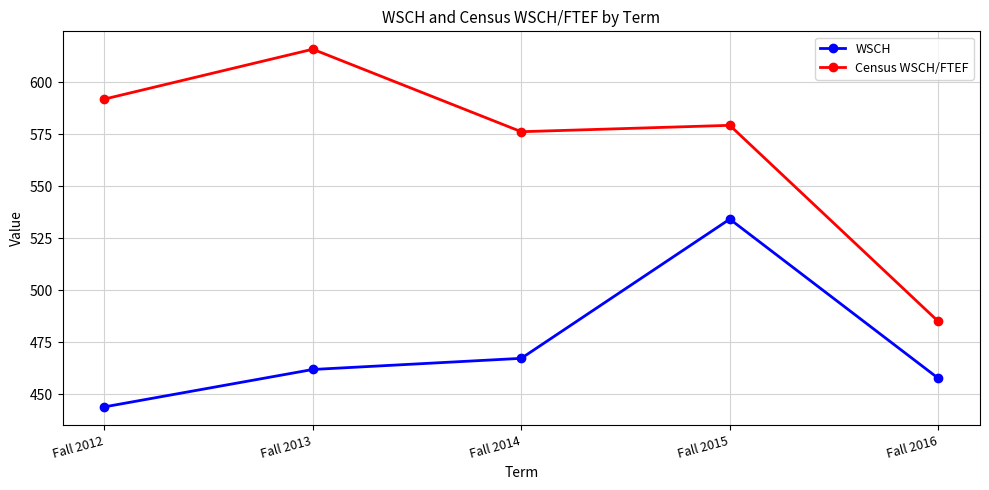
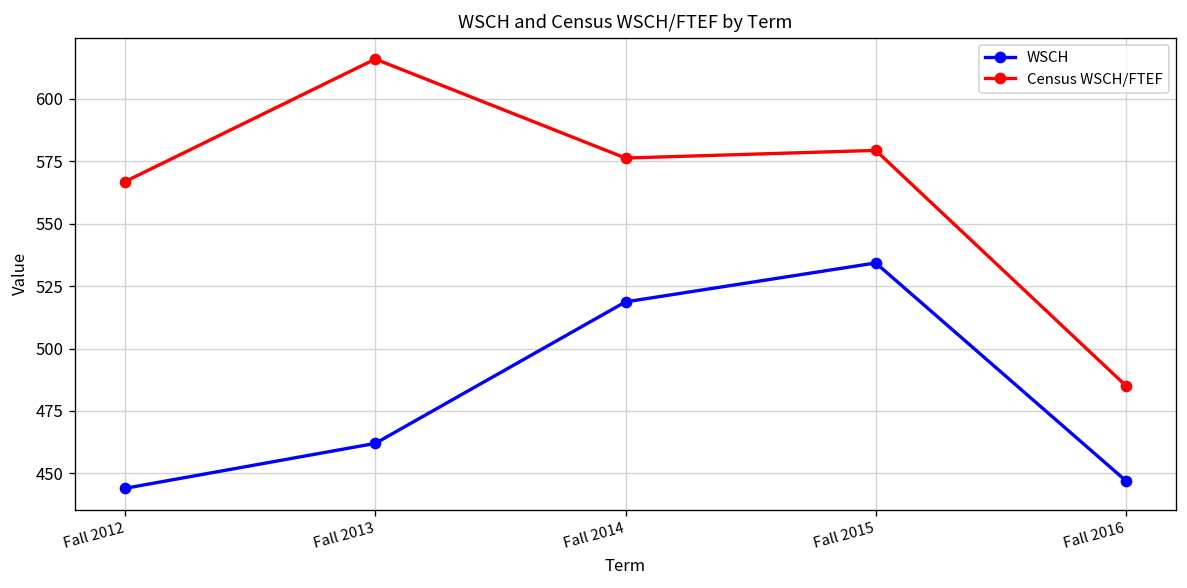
Census WSCH/FTEF, Fall 2012: 592 -> 567
WSCH, Fall 2014: 467 -> 519
WSCH, Fall 2016: 458 -> 447
